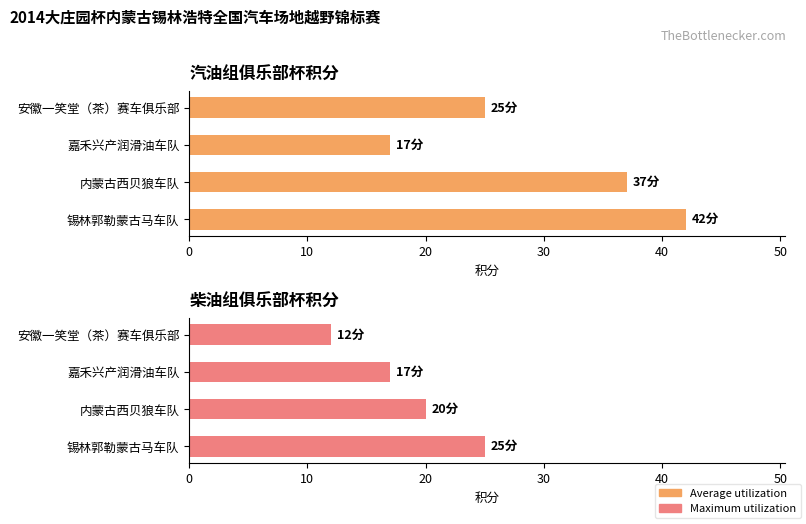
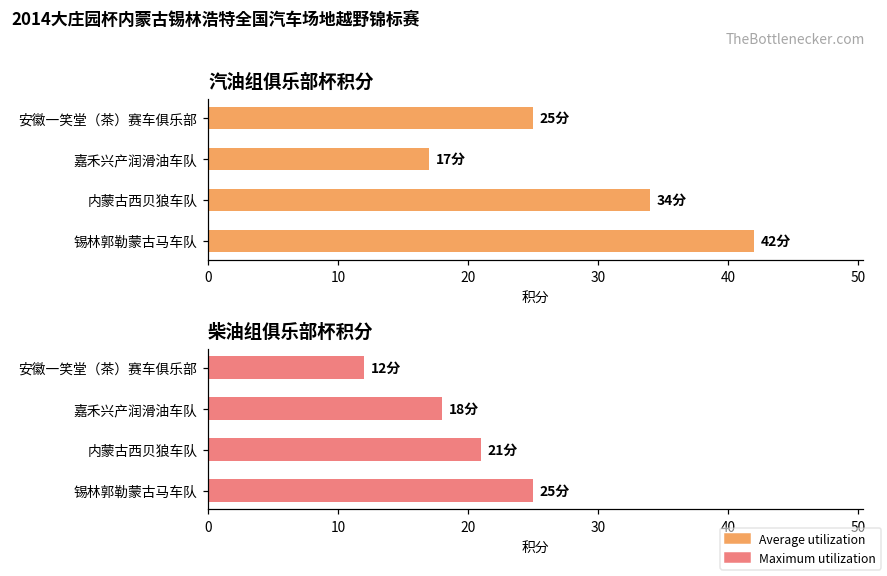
汽油组俱乐部杯积分, 内蒙古西贝狼车队: 37分 -> 34分
柴油组俱乐部杯积分, 嘉禾兴产润滑油车队: 17分 -> 18分
柴油组俱乐部杯积分, 内蒙古西贝狼车队: 20分 -> 21分
